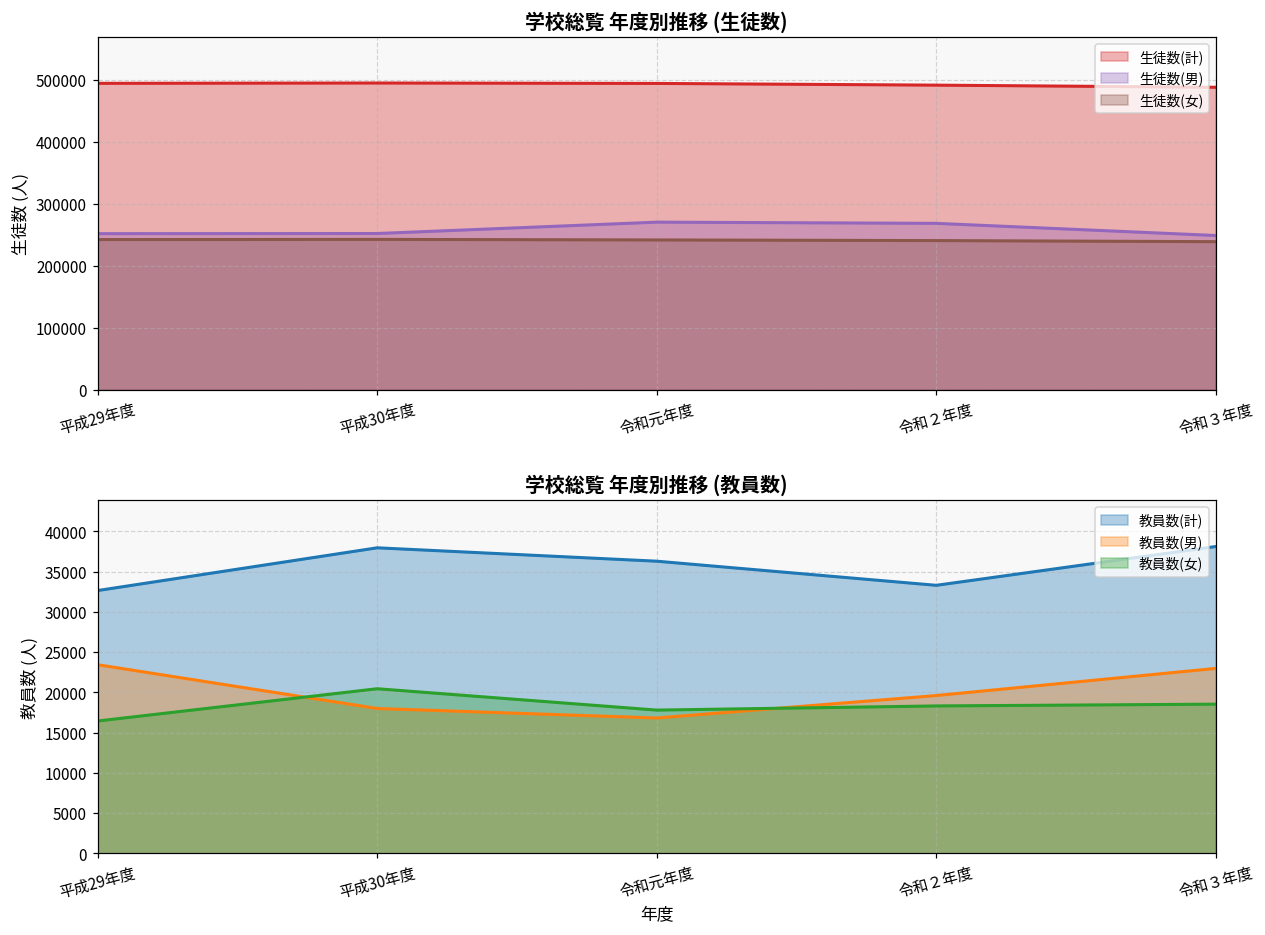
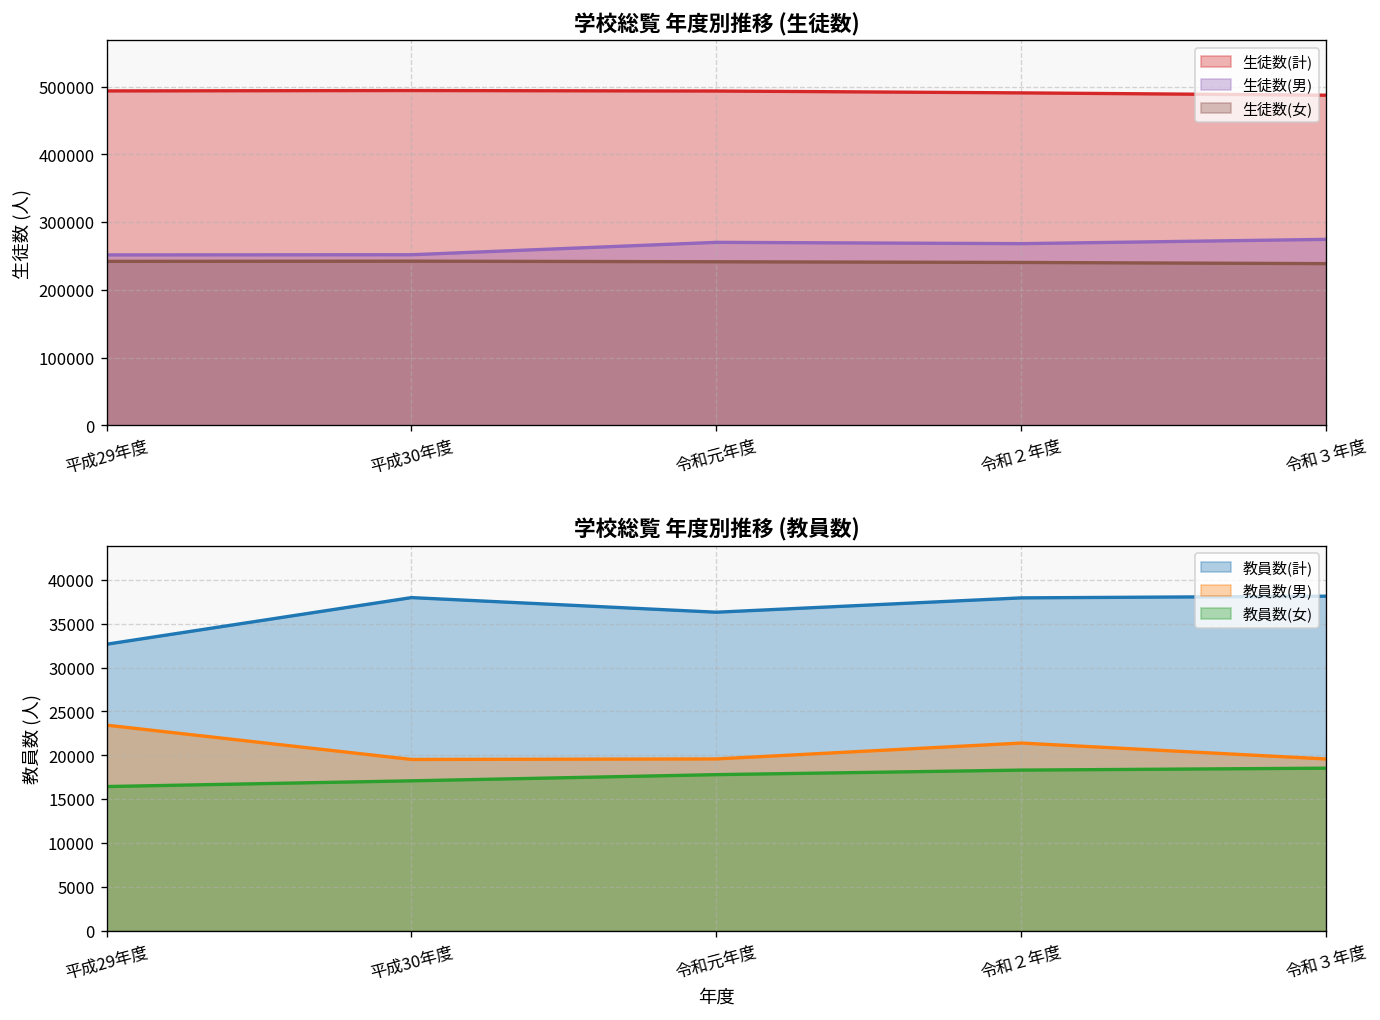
学校総覧 年度別推移 (生徒数), 生徒数(男), 令和３年度: 250000 -> 270000
学校総覧 年度別推移 (教員数), 教員数(男), 平成30年度: 18000 -> 20000
学校総覧 年度別推移 (教員数), 教員数(女), 平成30年度: 20000 -> 17000
学校総覧 年度別推移 (教員数), 教員数(男), 令和元年度: 17000 -> 20000
学校総覧 年度別推移 (教員数), 教員数(計), 令和２年度: 33000 -> 38000
学校総覧 年度別推移 (教員数), 教員数(男), 令和２年度: 20000 -> 21000
学校総覧 年度別推移 (教員数), 教員数(男), 令和３年度: 23000 -> 20000
